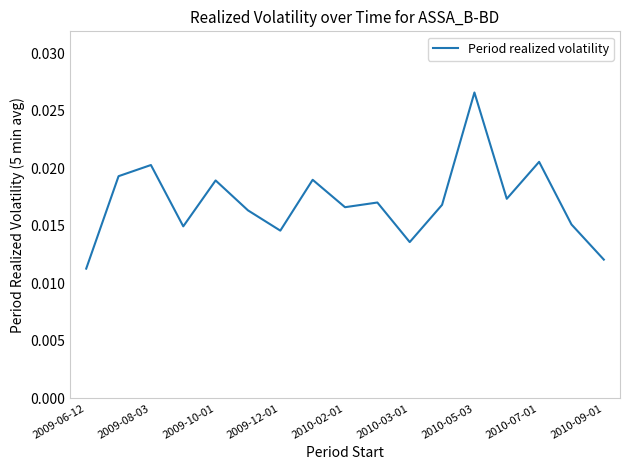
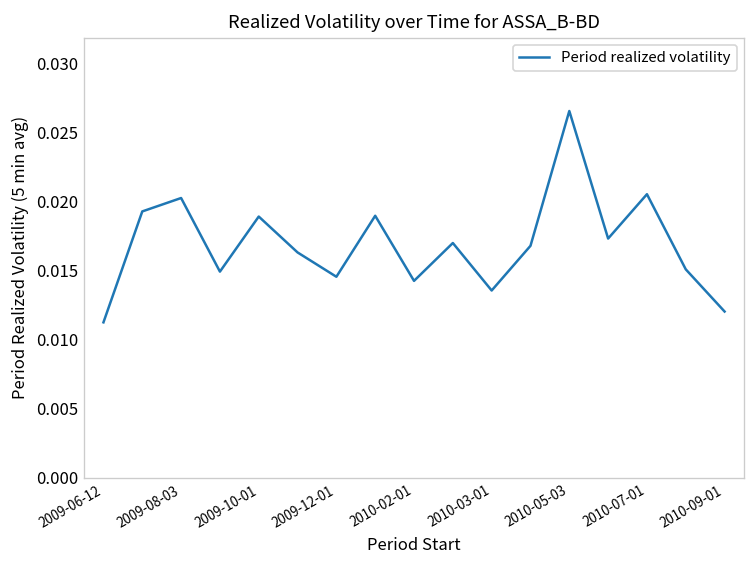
2010-02-01: 0.0166 -> 0.0143
